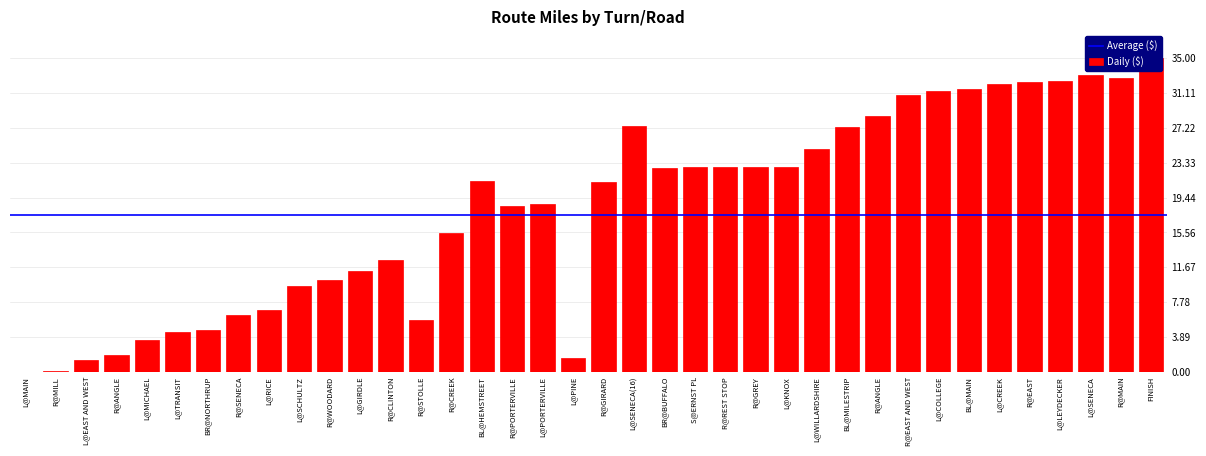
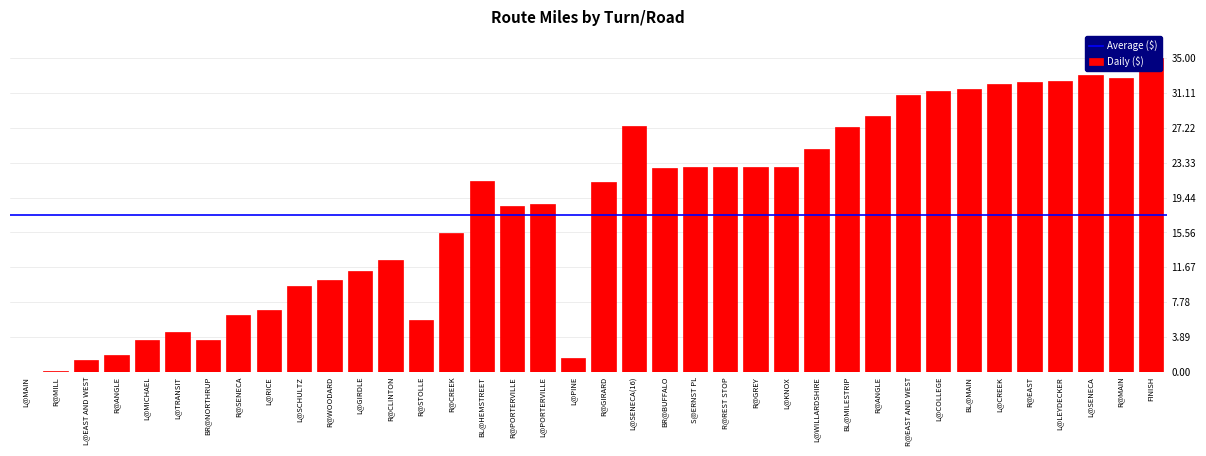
BR@NORTHRUP: 5 -> 4
